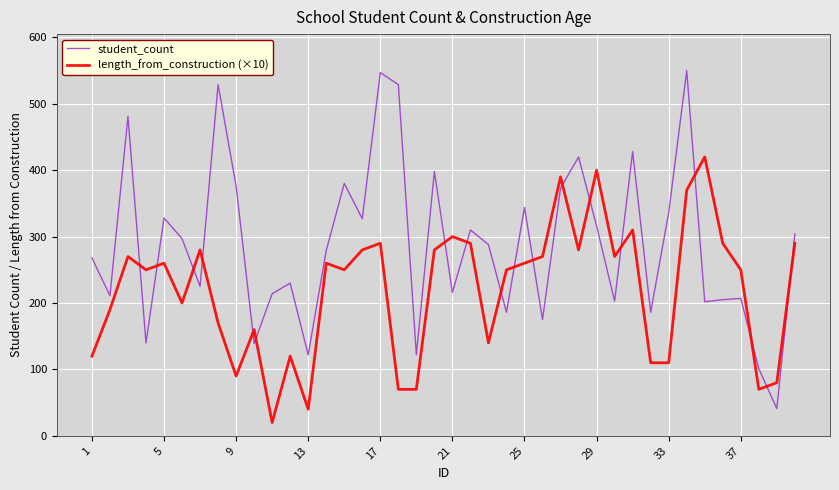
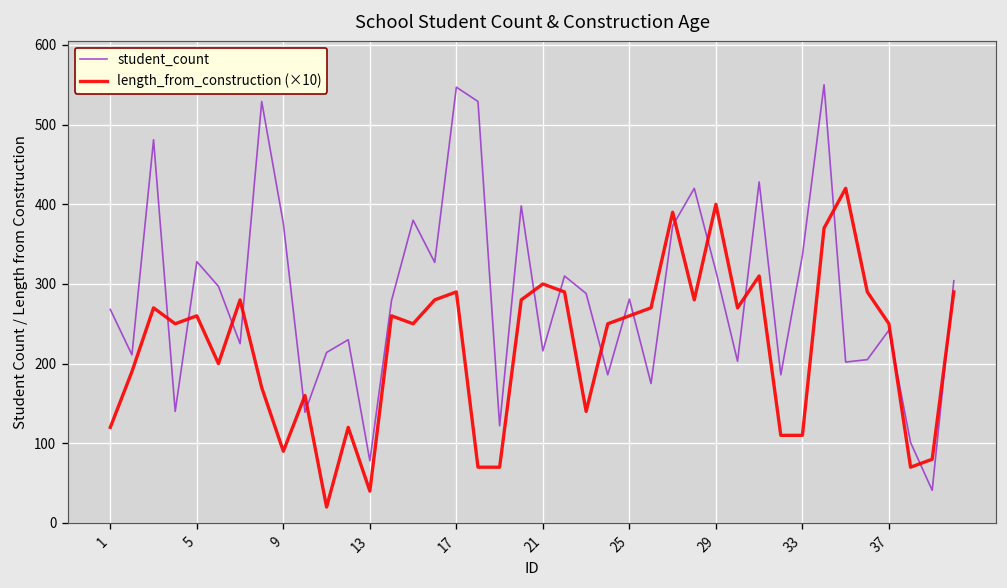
student_count, 13: 120 -> 80
student_count, 25: 340 -> 280
student_count, 37: 210 -> 240
